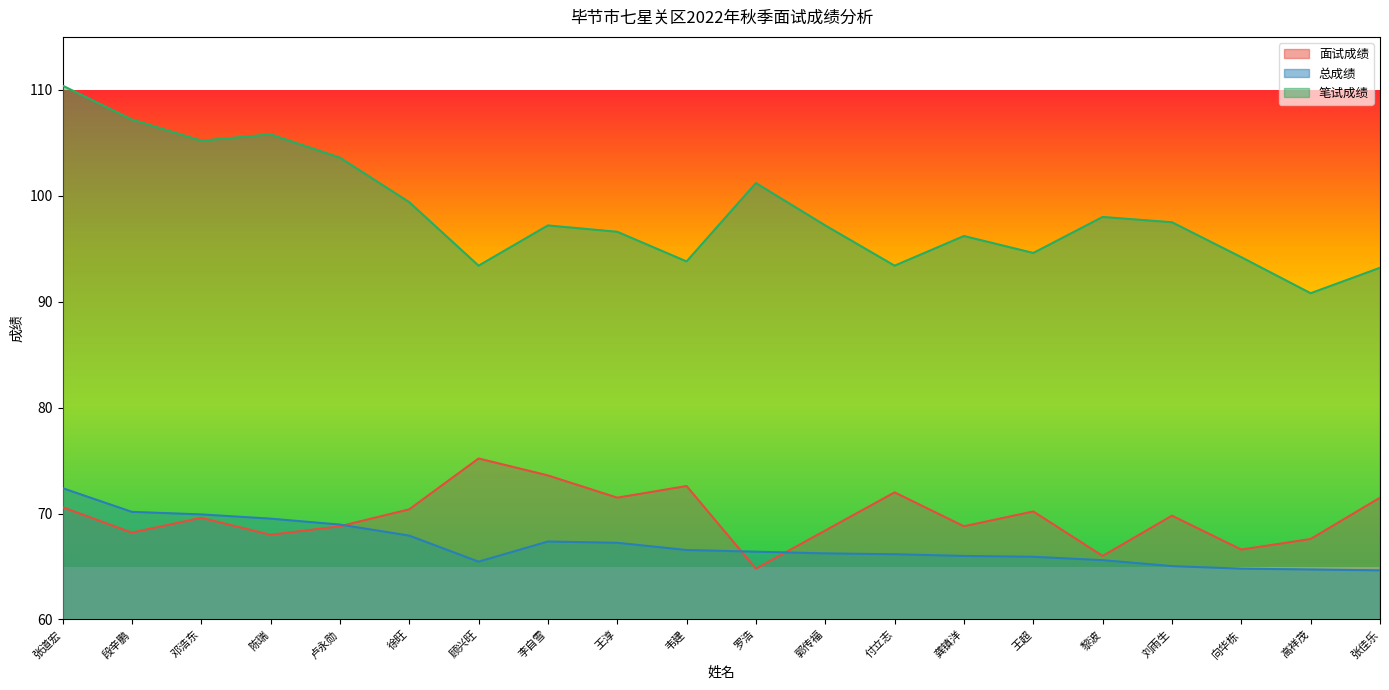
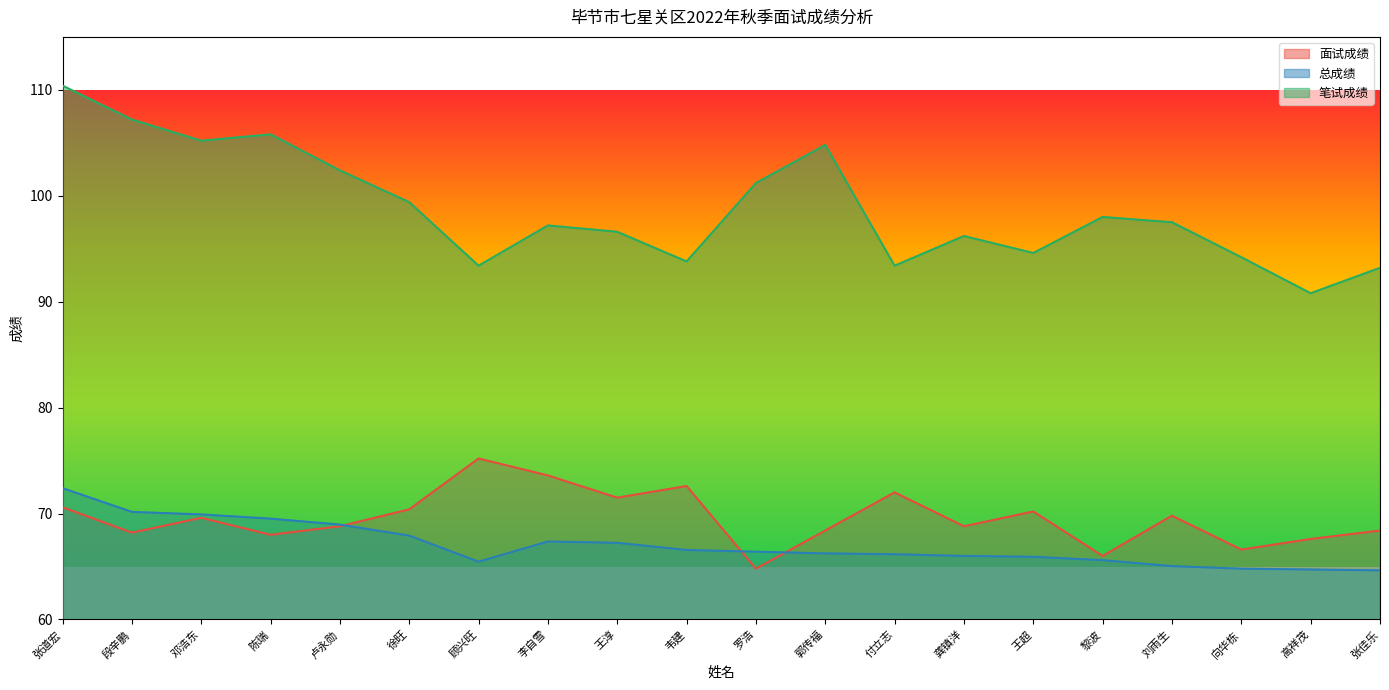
笔试成绩, 卢永勋: 103.6 -> 102.4
笔试成绩, 郭传福: 97.2 -> 104.8
面试成绩, 张佳乐: 71.5 -> 68.4
